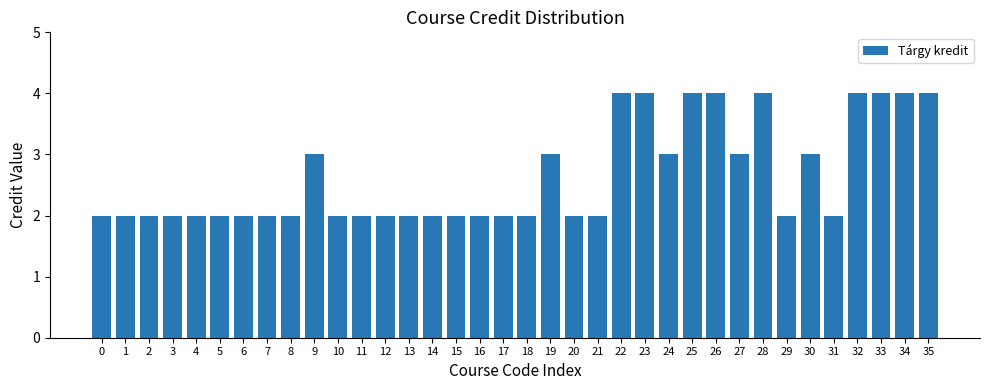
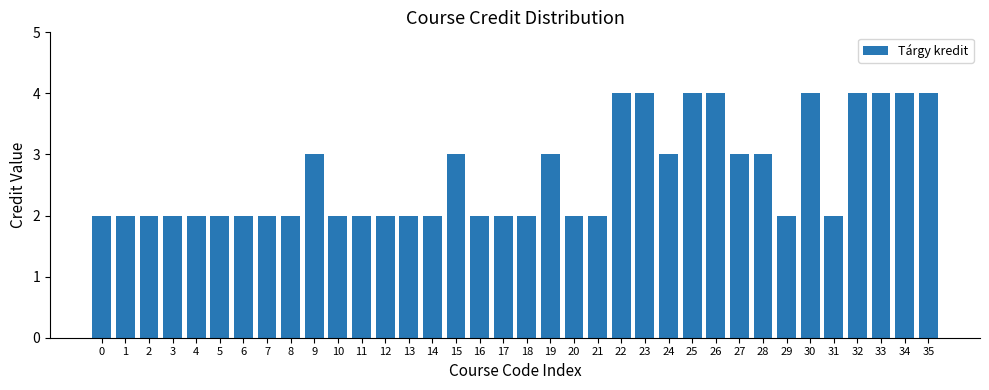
15: 2 -> 3
28: 4 -> 3
30: 3 -> 4
